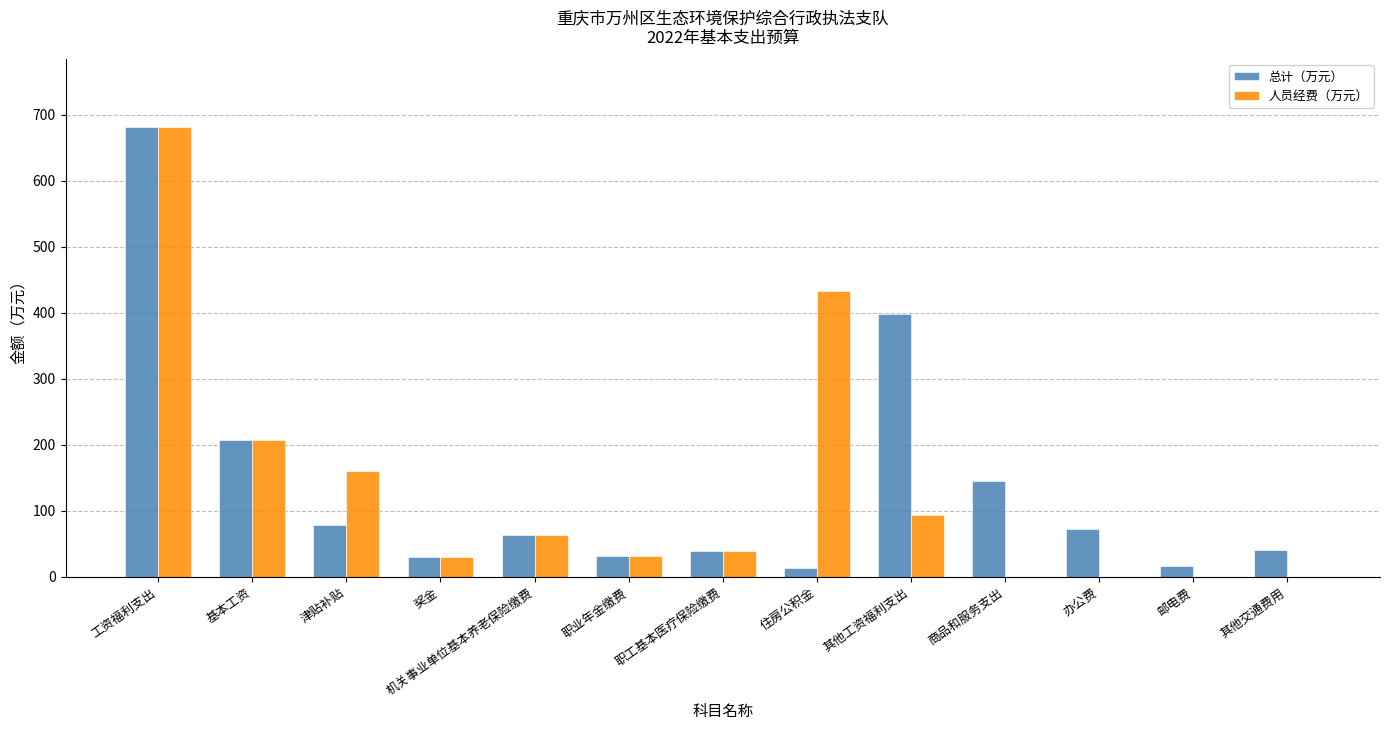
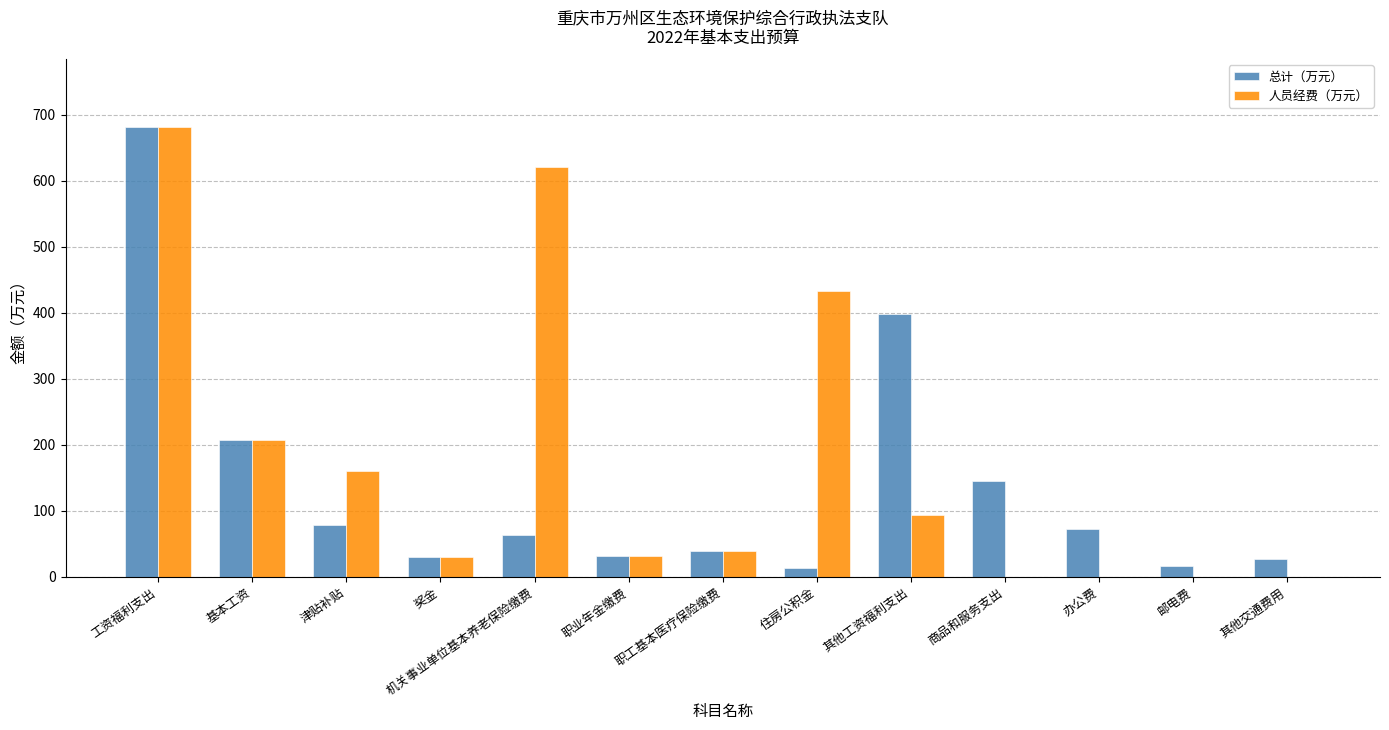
人员经费（万元）, 机关事业单位基本养老保险缴费: 60 -> 620
总计（万元）, 其他交通费用: 40 -> 30
